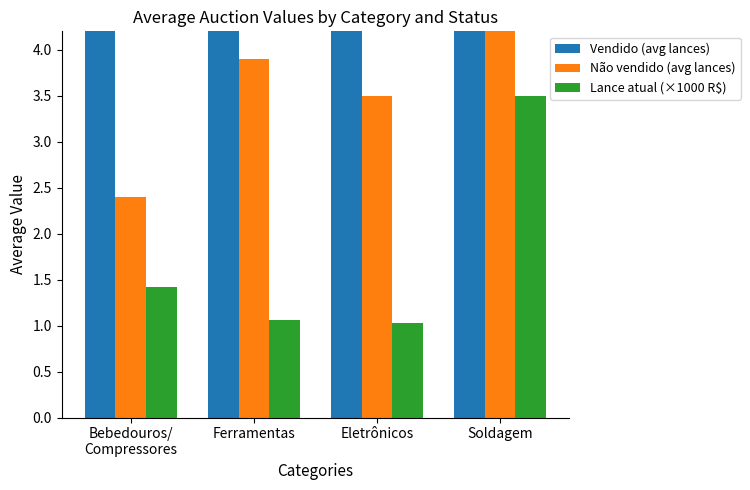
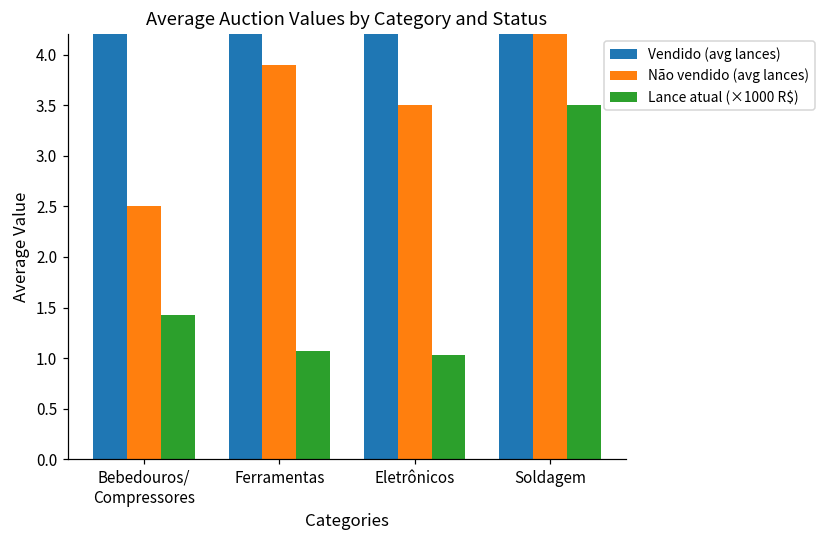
Não vendido (avg lances), Bebedouros/ Compressores: 2.4 -> 2.5
